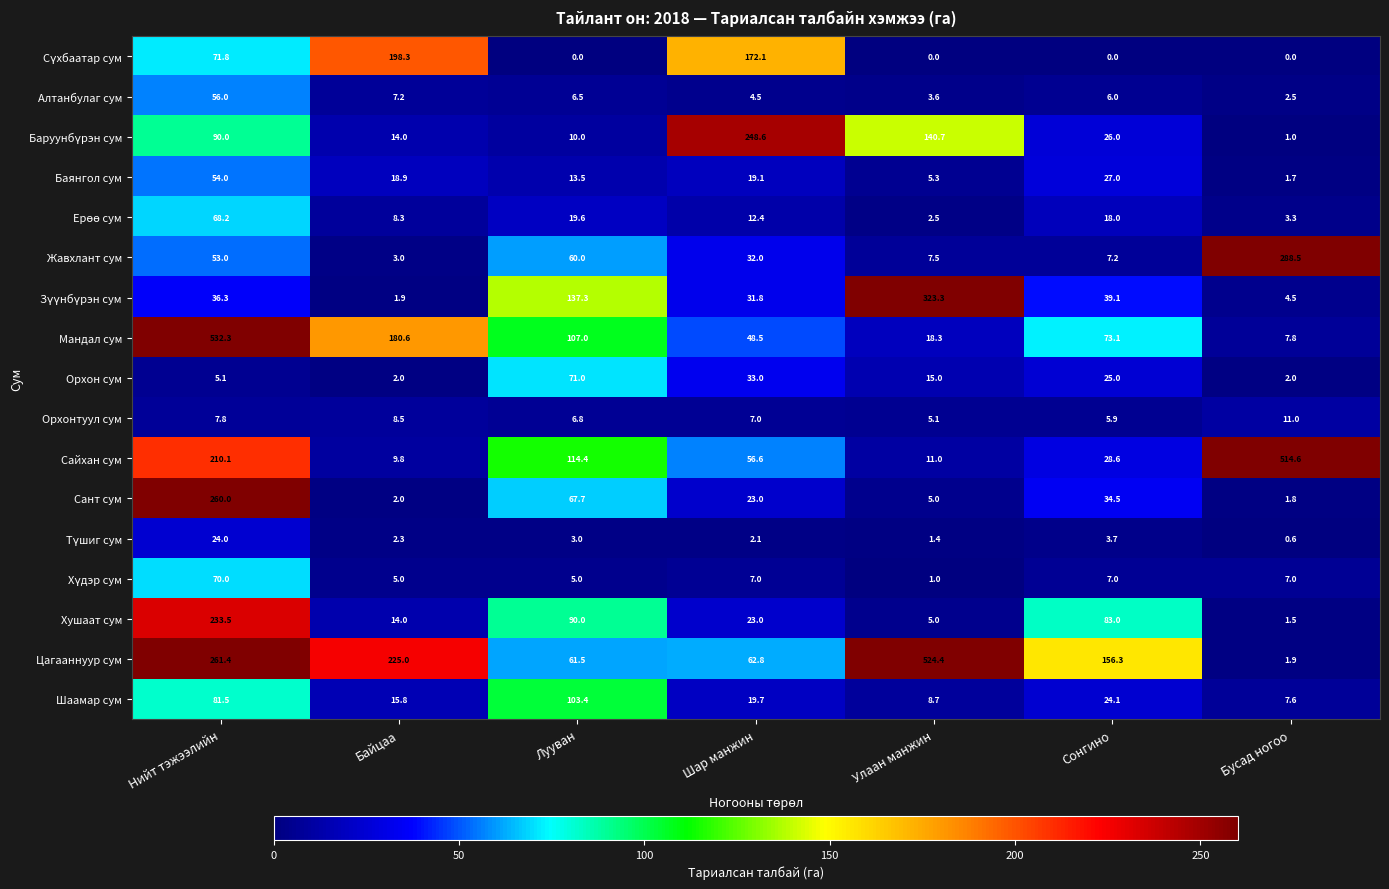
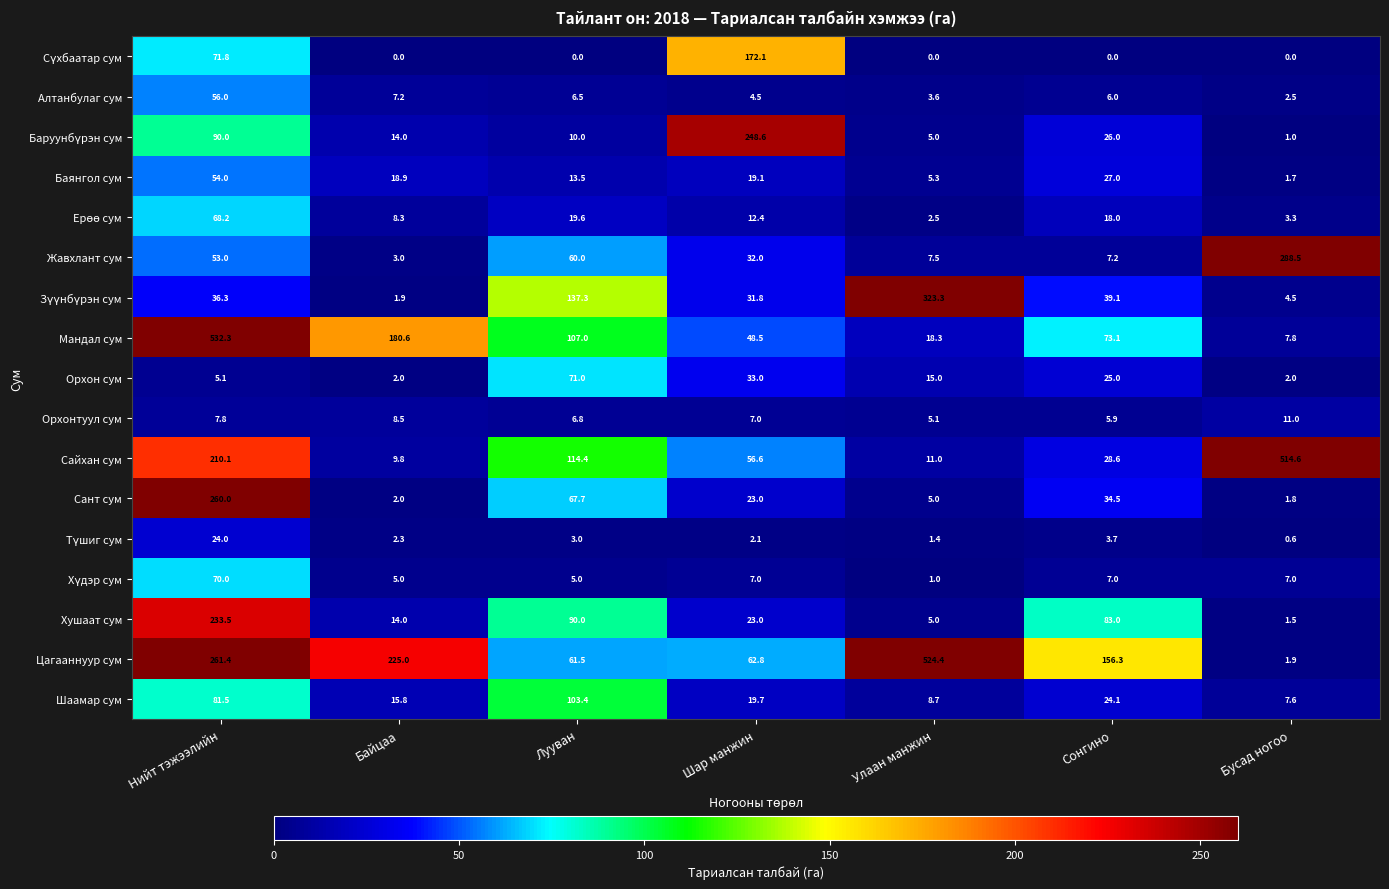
Сүхбаатар сум, Байцаа: 198.3 -> 0.0
Баруунбүрэн сум, Улаан манжин: 140.7 -> 5.0
